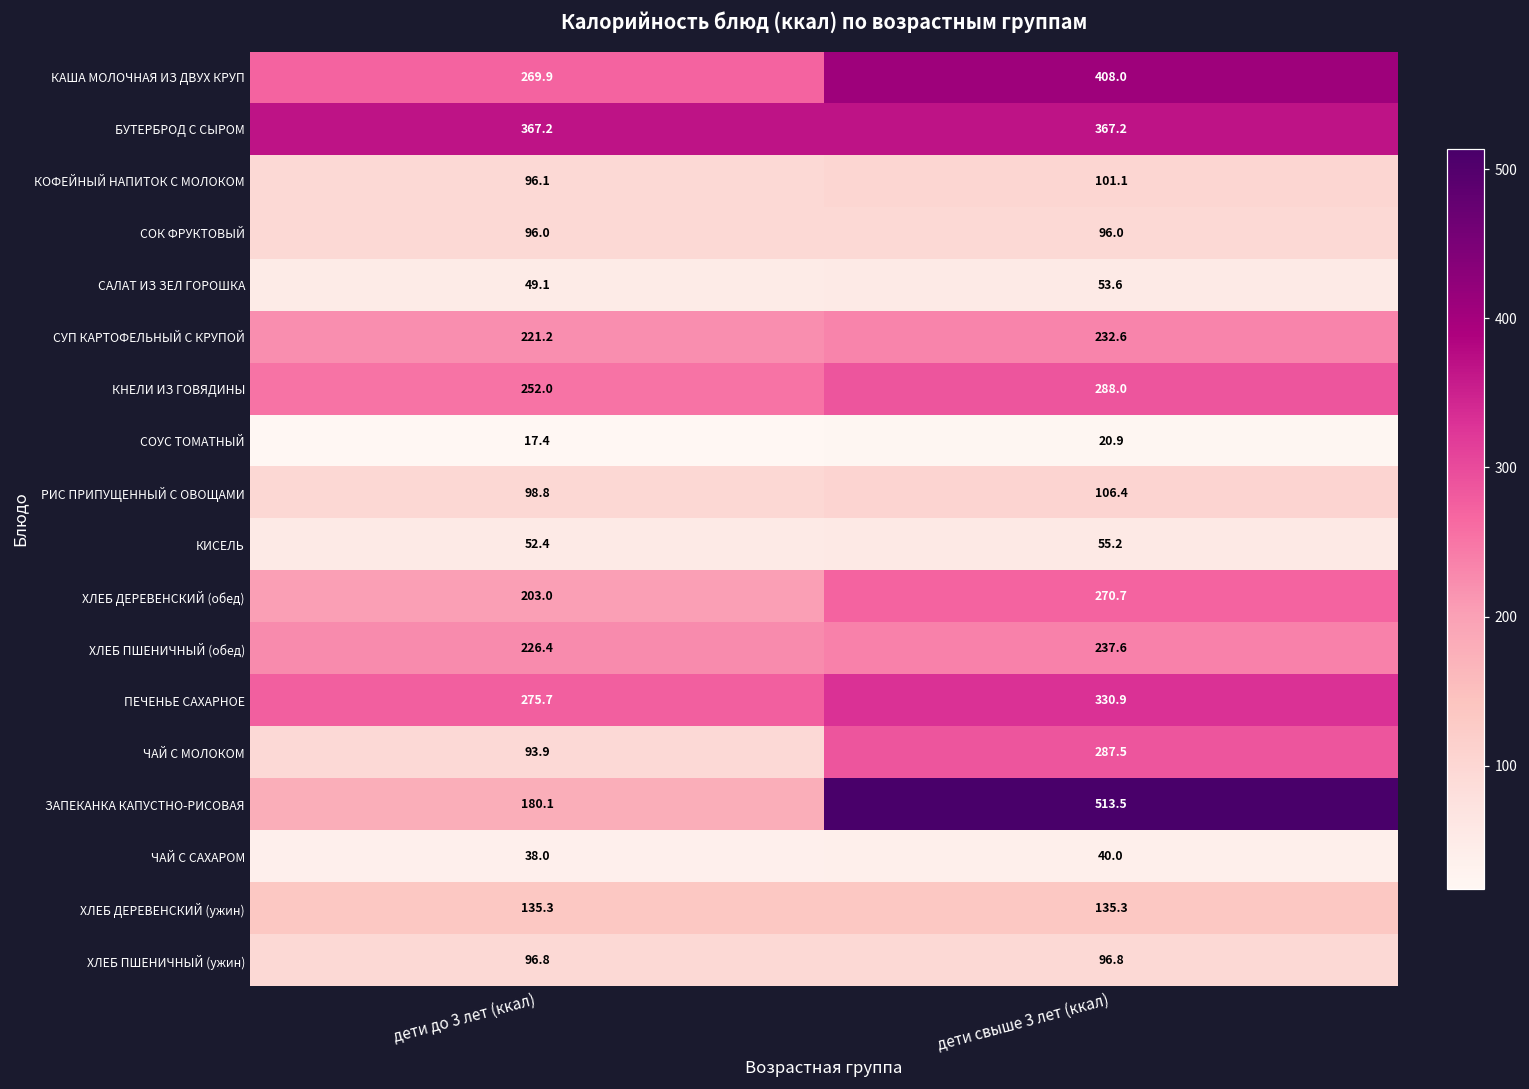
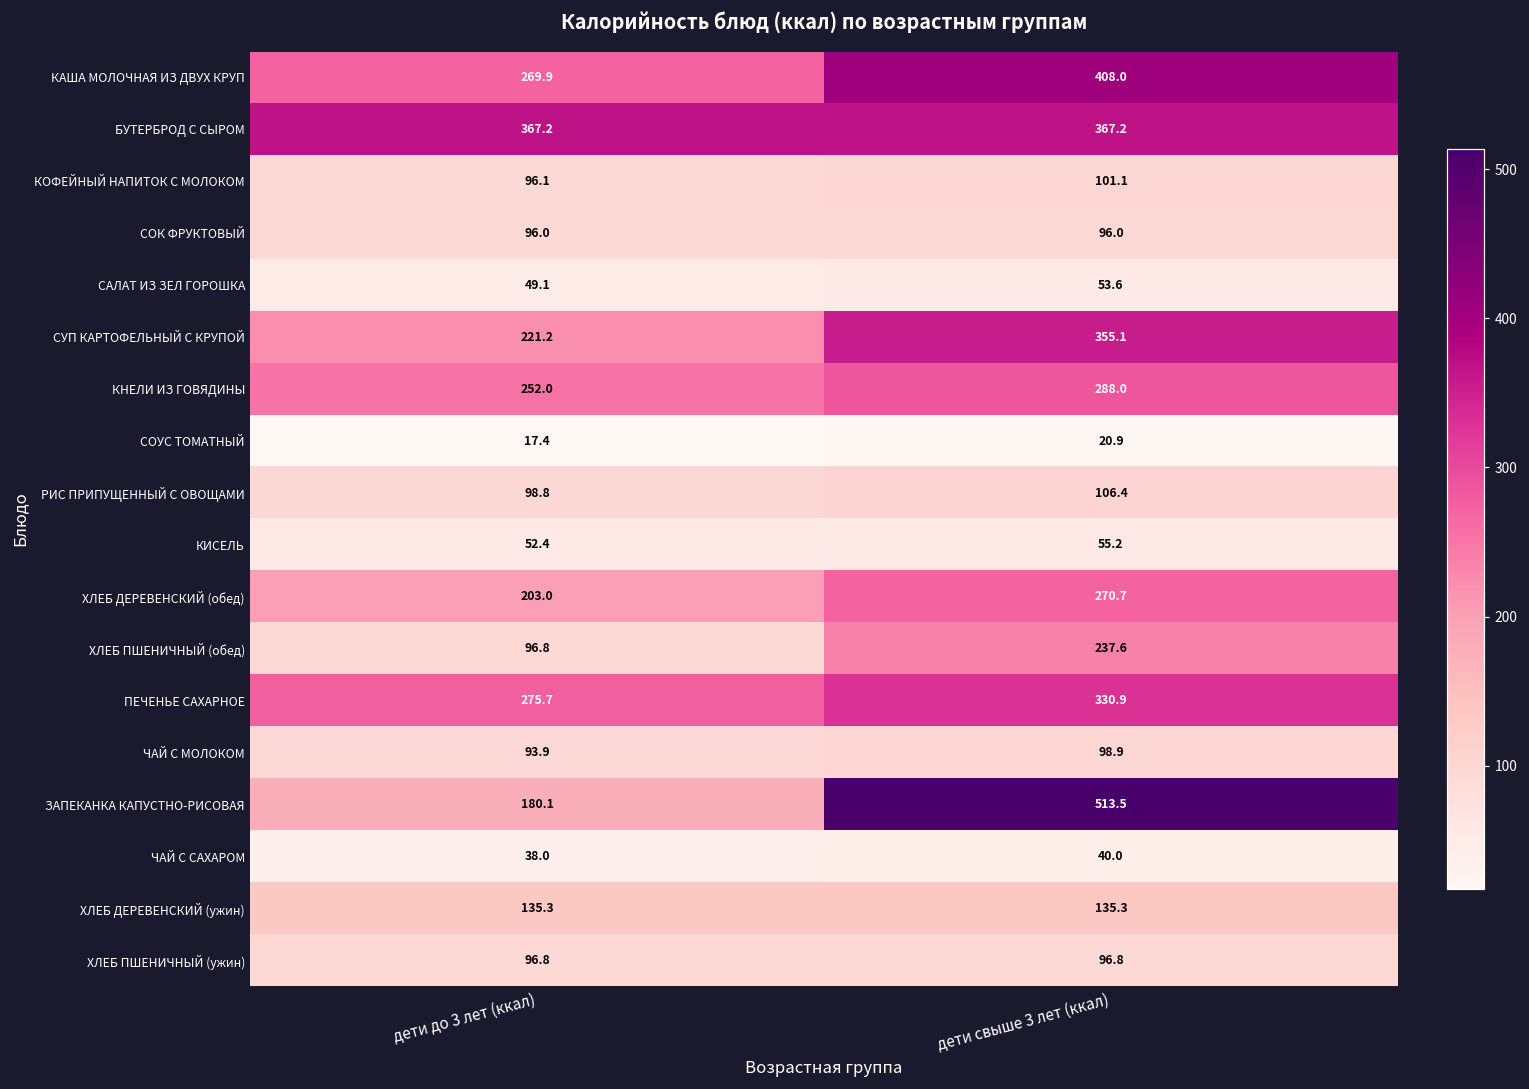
СУП КАРТОФЕЛЬНЫЙ С КРУПОЙ, дети свыше 3 лет (ккал): 232.6 -> 355.1
ХЛЕБ ПШЕНИЧНЫЙ (обед), дети до 3 лет (ккал): 226.4 -> 96.8
ЧАЙ С МОЛОКОМ, дети свыше 3 лет (ккал): 287.5 -> 98.9
